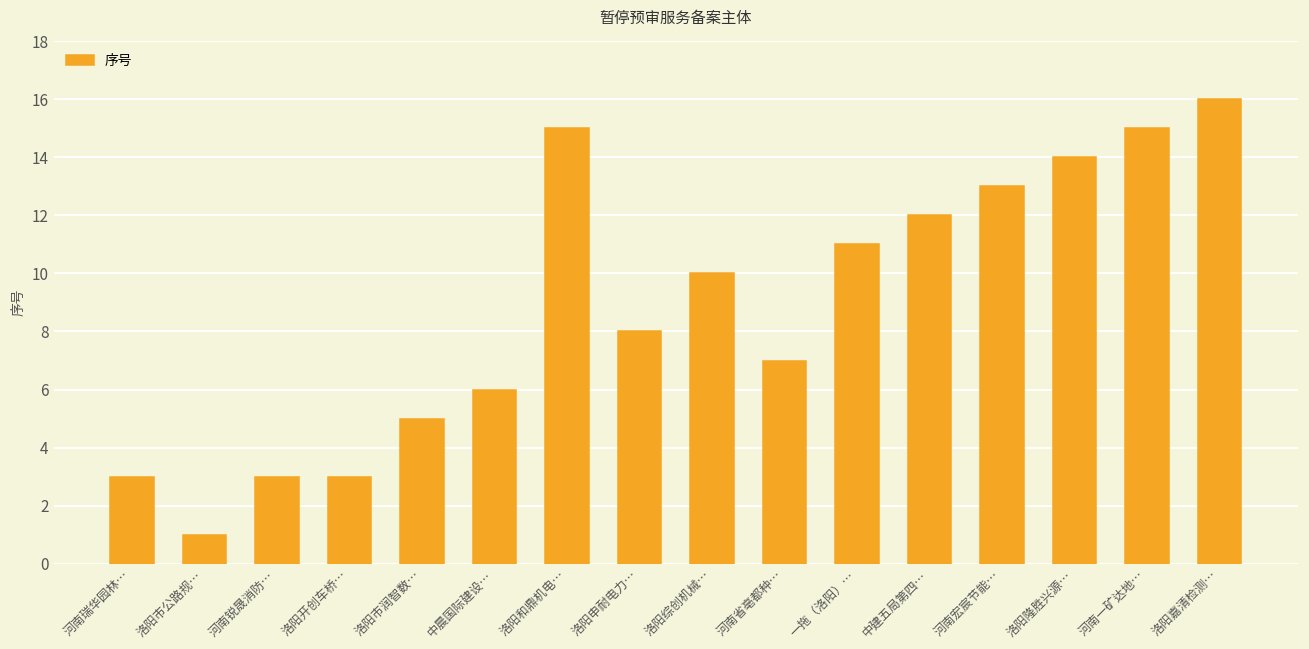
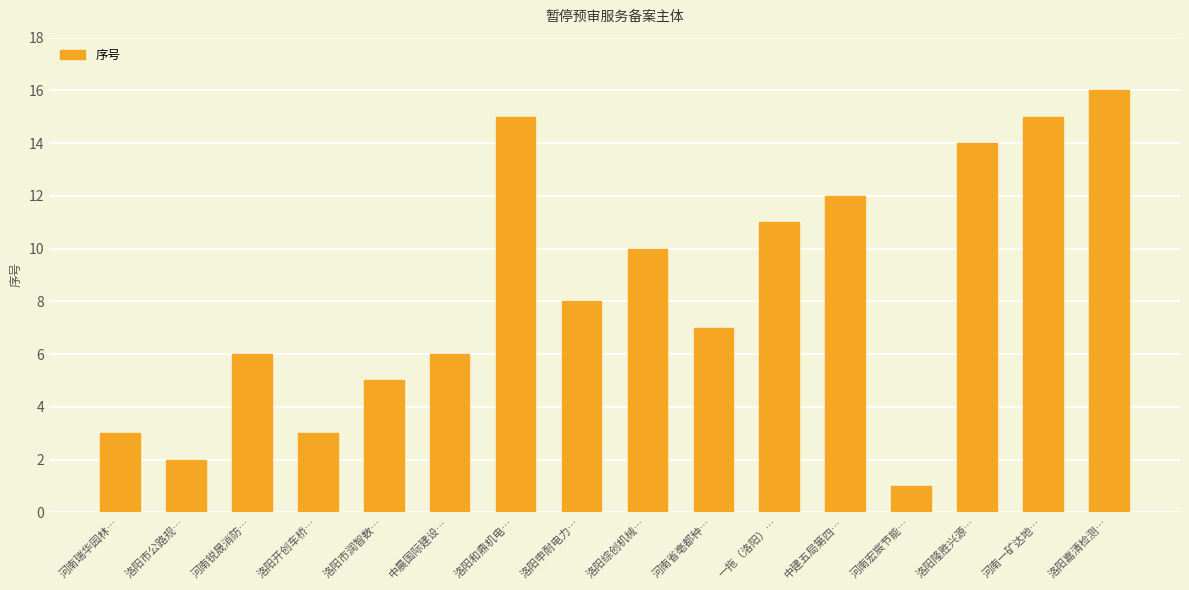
洛阳市公路规…: 1 -> 2
河南锐晟消防…: 3 -> 6
河南宏宸节能…: 13 -> 1
